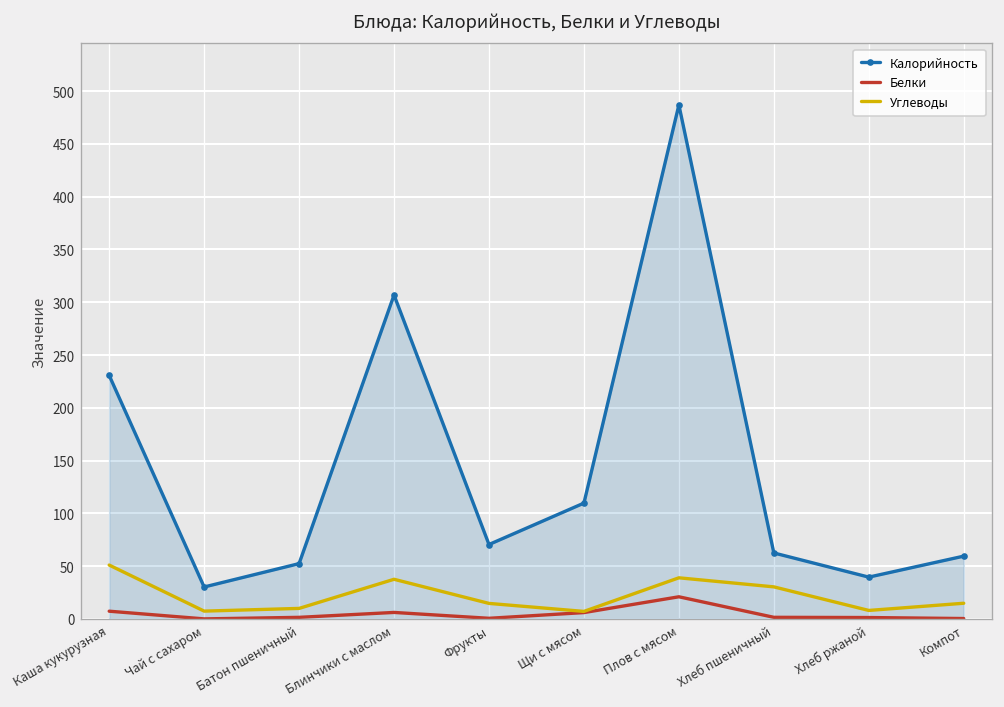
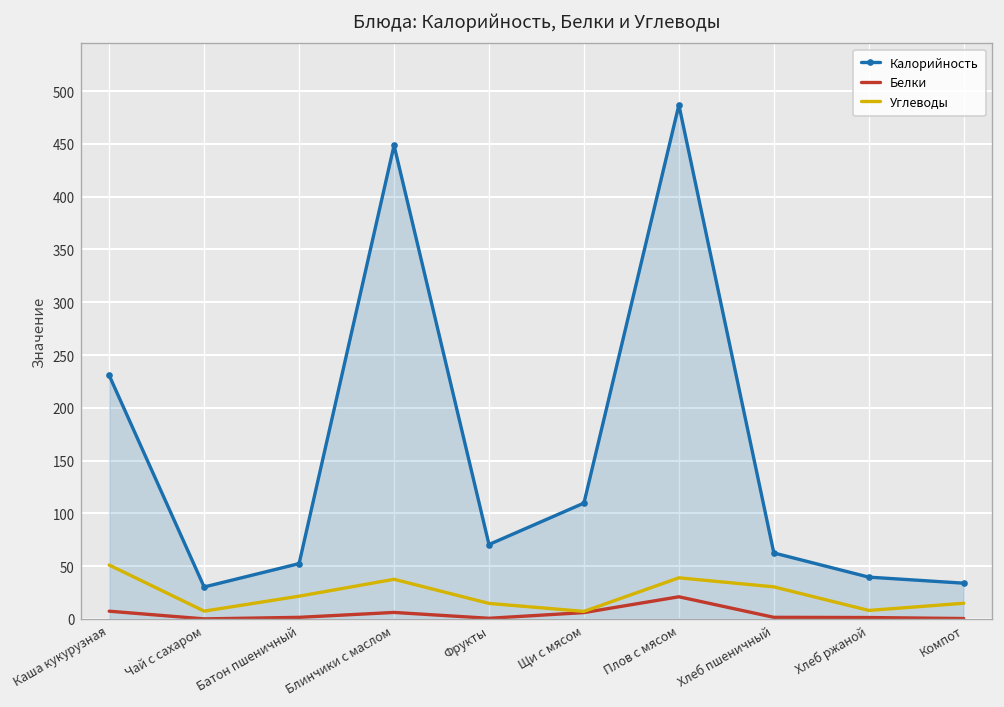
Углеводы, Батон пшеничный: 10 -> 20
Калорийность, Блинчики с маслом: 310 -> 450
Калорийность, Компот: 60 -> 30
